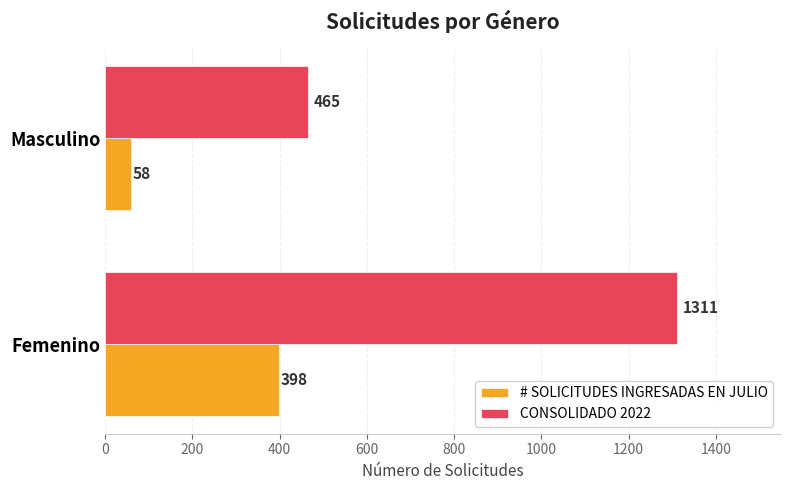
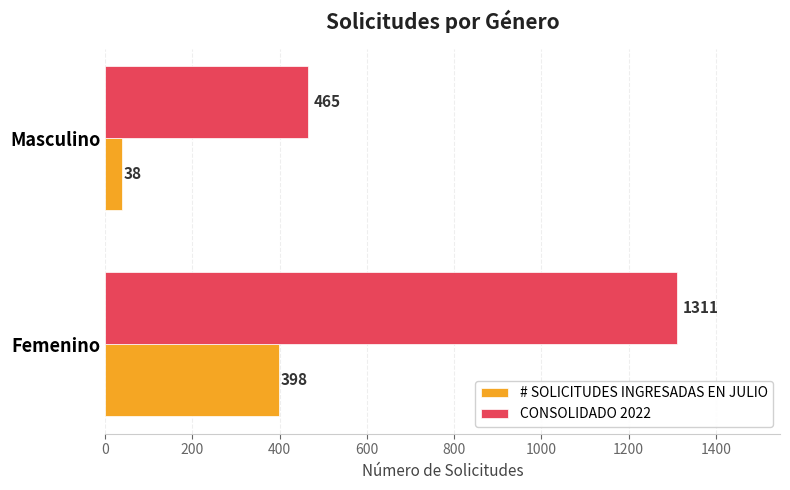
# SOLICITUDES INGRESADAS EN JULIO, Masculino: 58 -> 38
